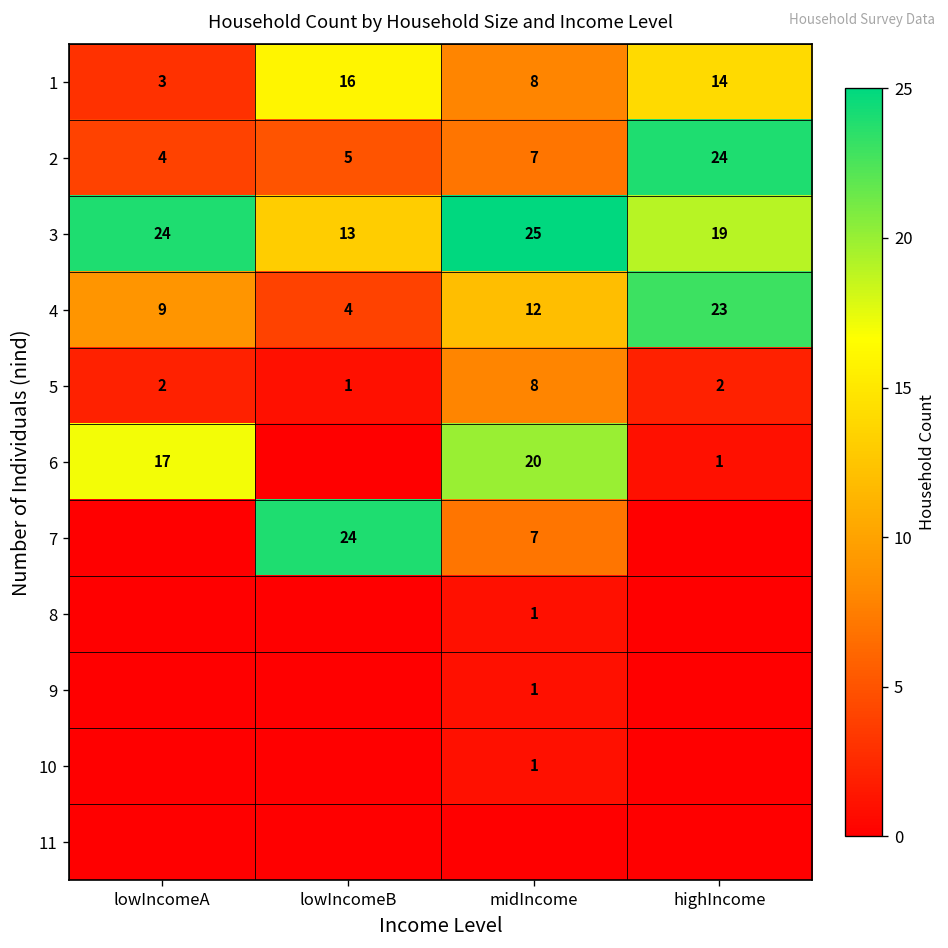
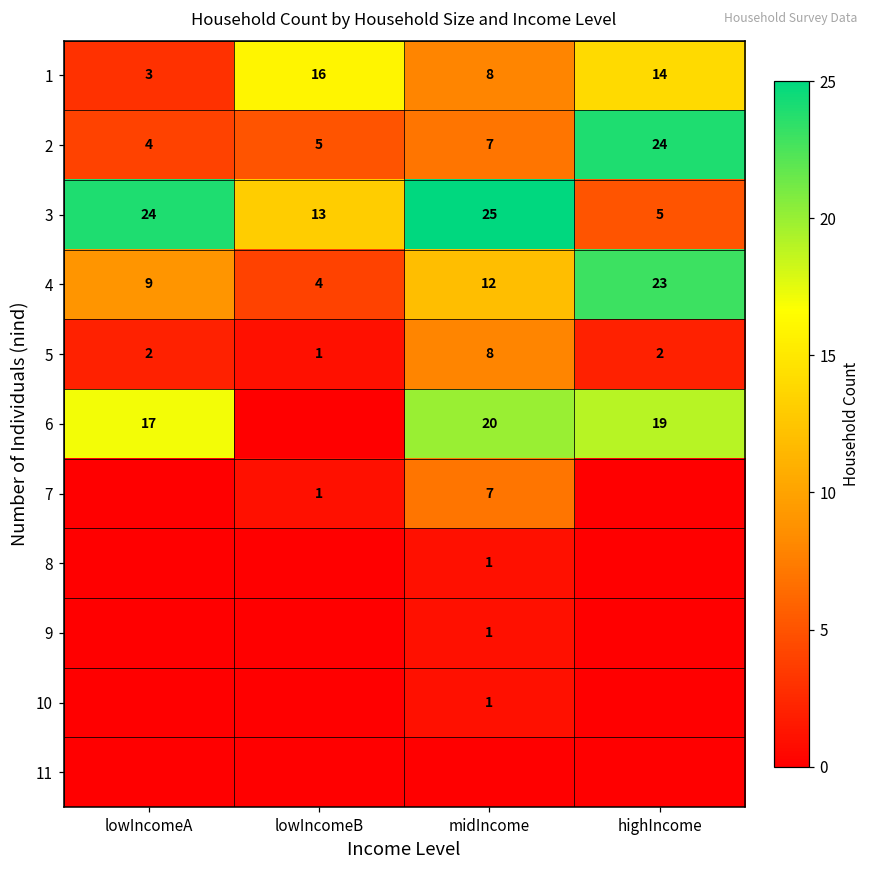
3, highIncome: 19 -> 5
6, highIncome: 1 -> 19
7, lowIncomeB: 24 -> 1
